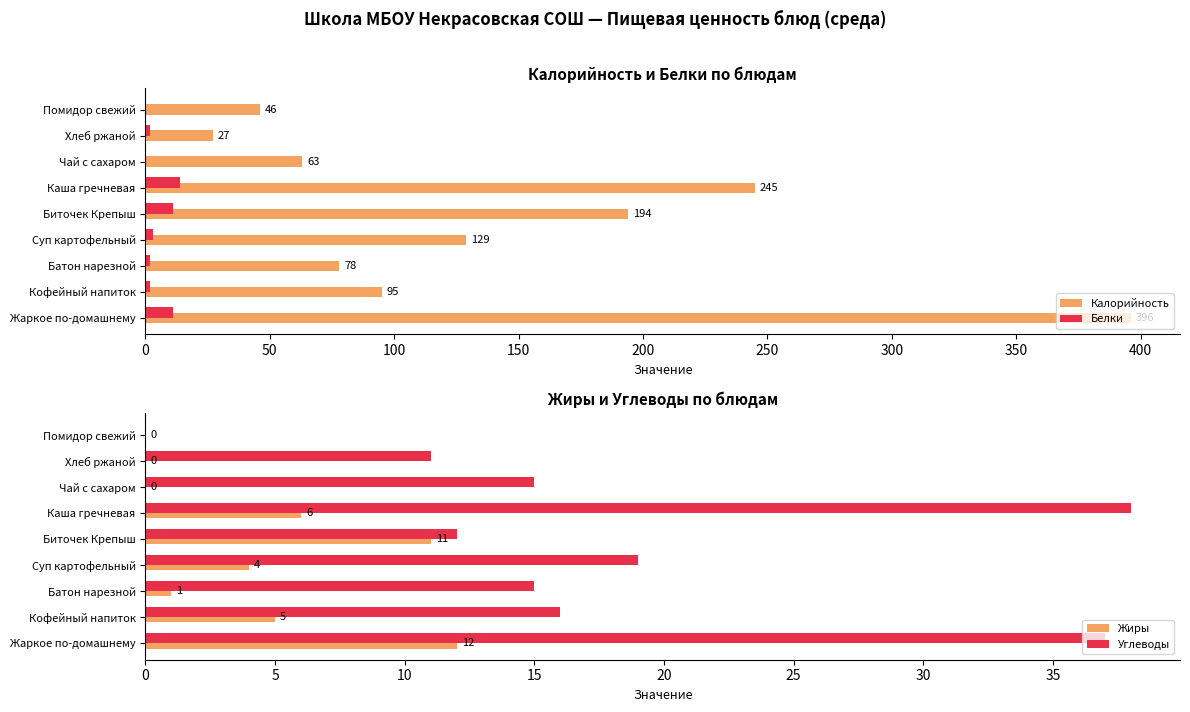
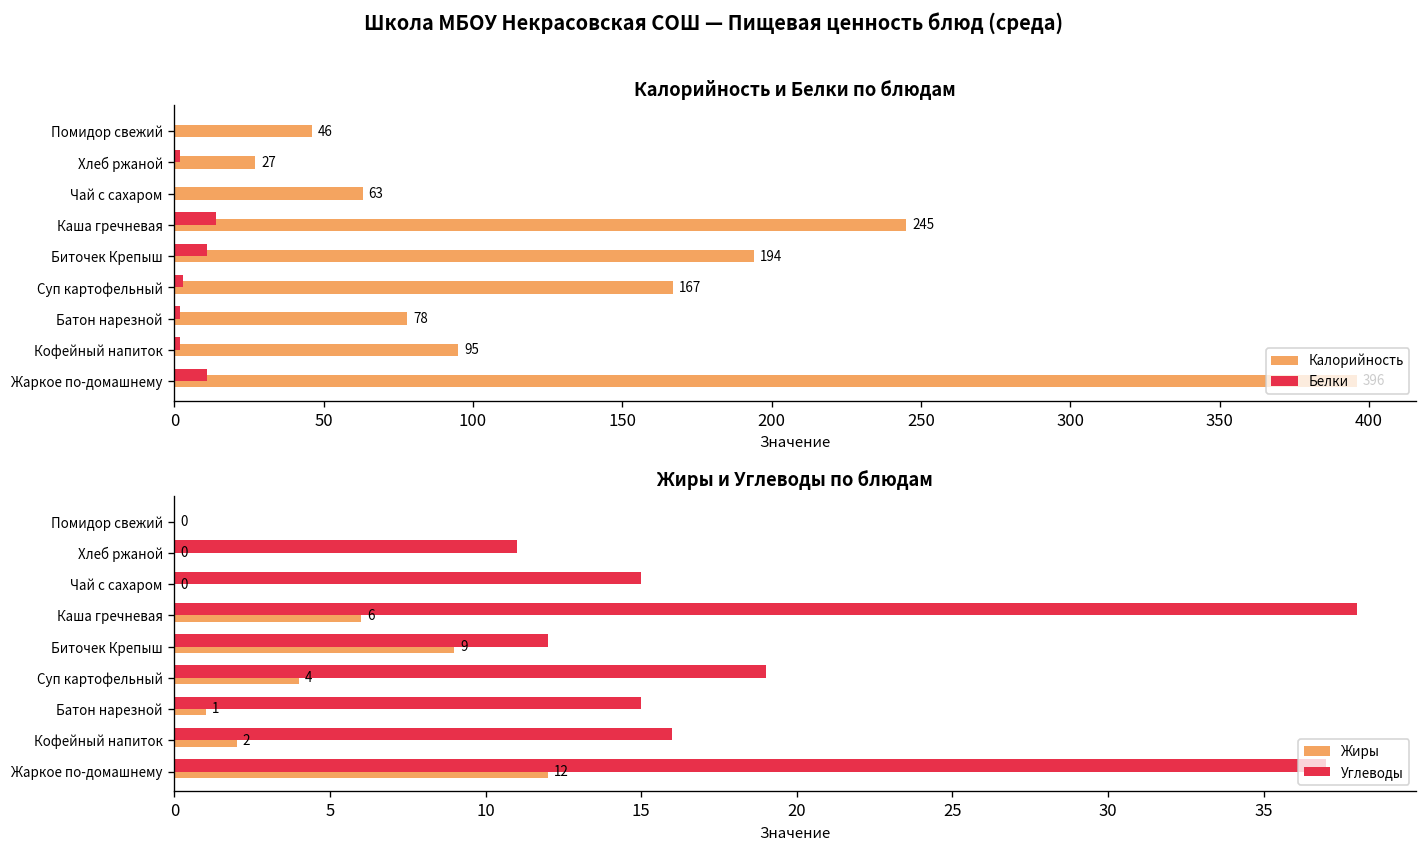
Калорийность и Белки по блюдам, Калорийность, Суп картофельный: 129 -> 167
Жиры и Углеводы по блюдам, Жиры, Биточек Крепыш: 11 -> 9
Жиры и Углеводы по блюдам, Жиры, Кофейный напиток: 5 -> 2
